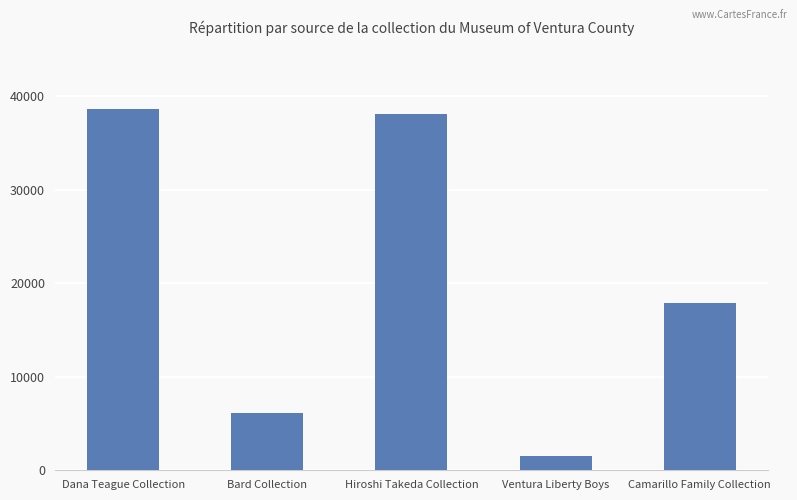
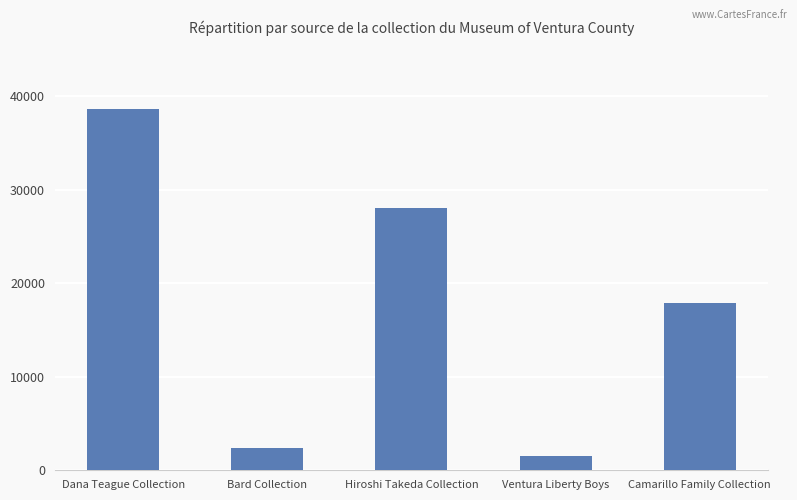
Bard Collection: 6000 -> 2000
Hiroshi Takeda Collection: 38000 -> 28000
